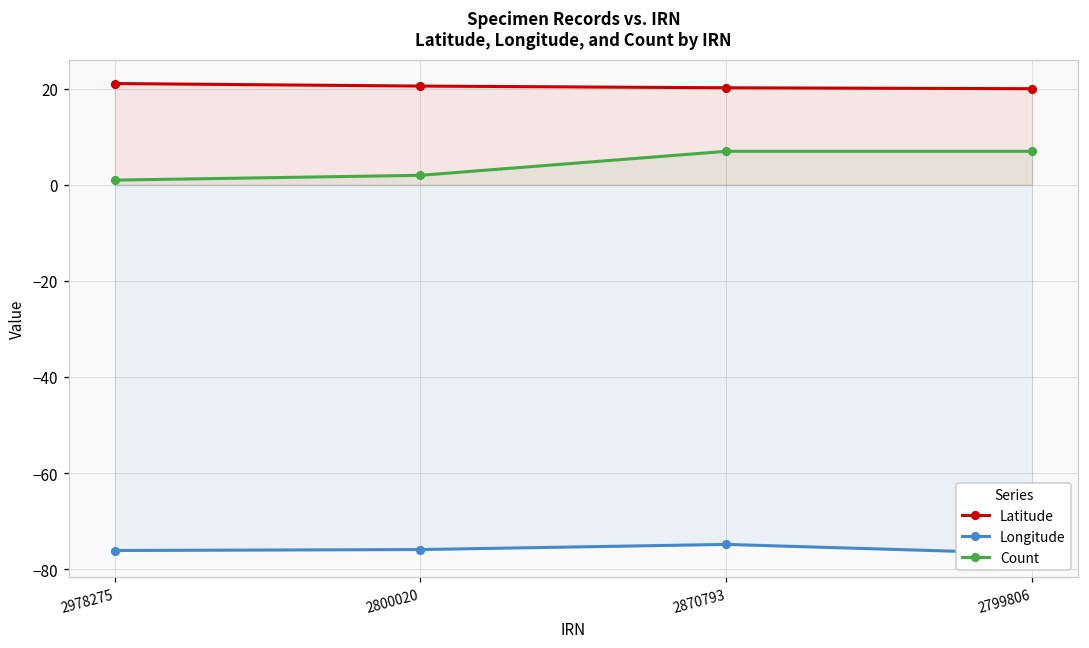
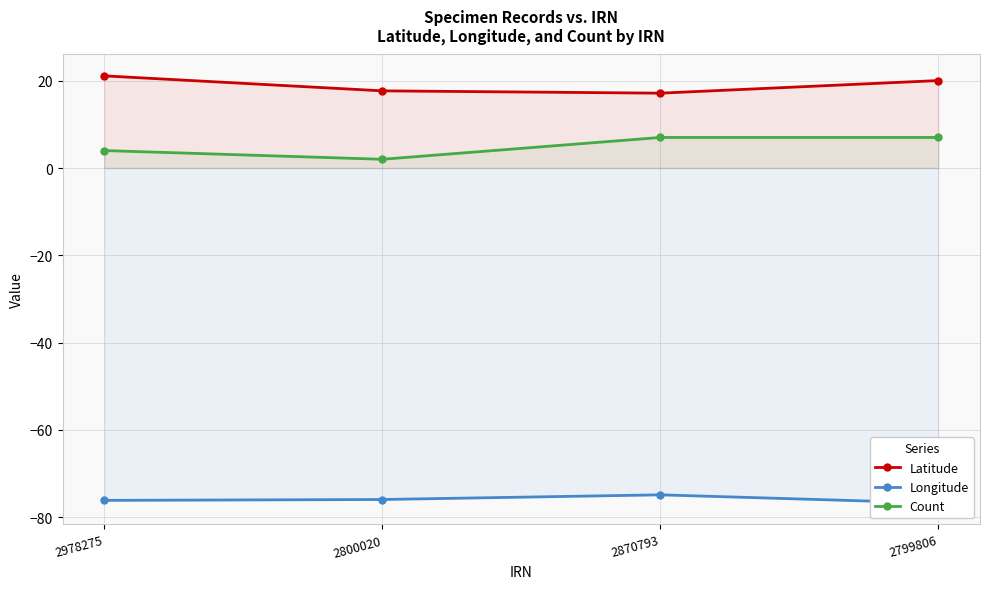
Count, 2978275: 1 -> 4
Latitude, 2800020: 21 -> 18
Latitude, 2870793: 20 -> 17
